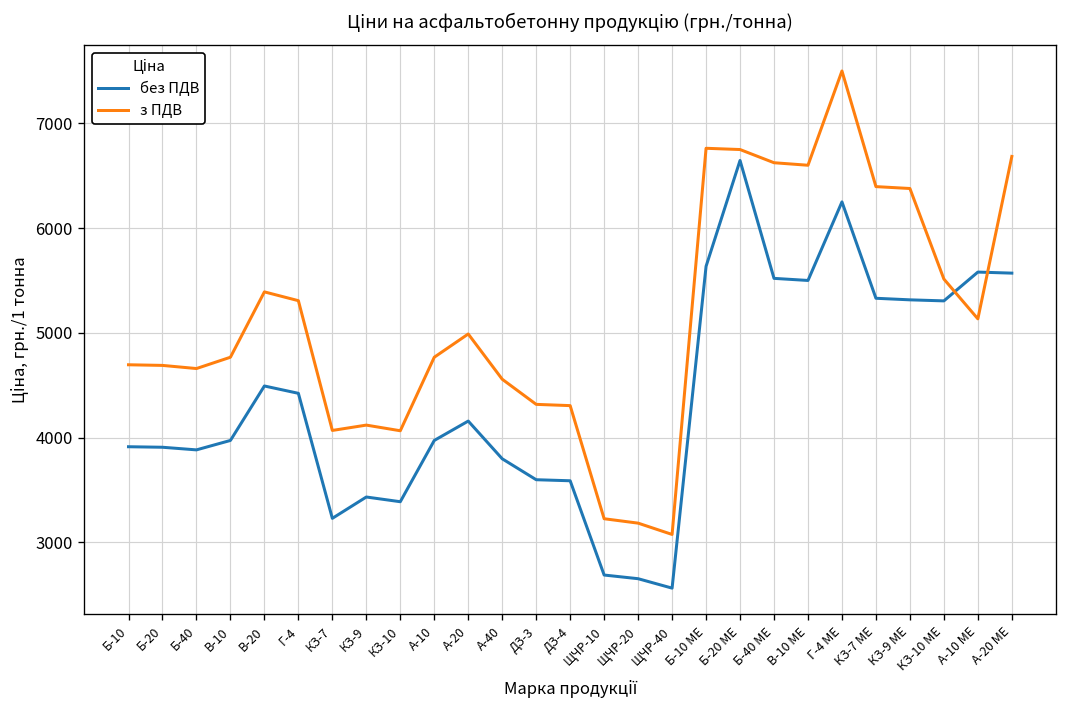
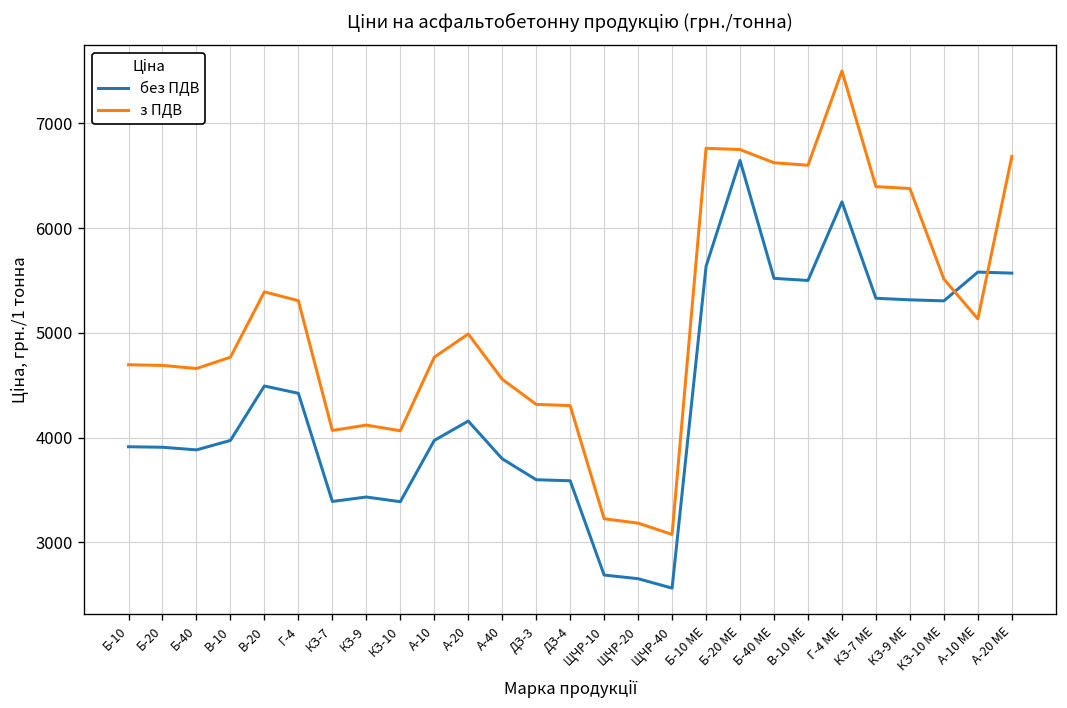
без ПДВ, КЗ-7: 3200 -> 3400
